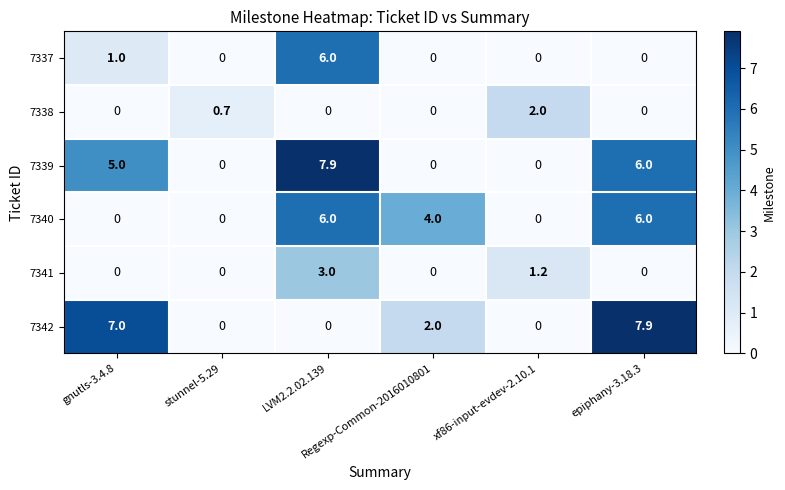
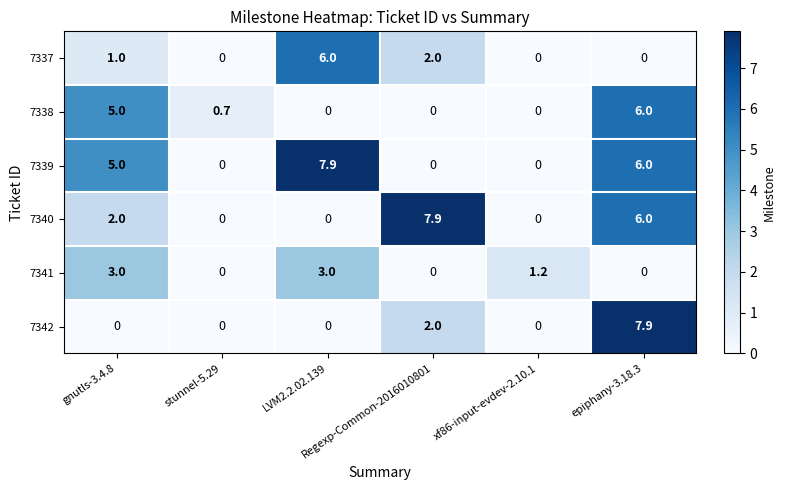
7337, Regexp-Common-2016010801: 0 -> 2.0
7338, gnutls-3.4.8: 0 -> 5.0
7338, xf86-input-evdev-2.10.1: 2.0 -> 0
7338, epiphany-3.18.3: 0 -> 6.0
7340, gnutls-3.4.8: 0 -> 2.0
7340, LVM2.2.02.139: 6.0 -> 0
7340, Regexp-Common-2016010801: 4.0 -> 7.9
7341, gnutls-3.4.8: 0 -> 3.0
7342, gnutls-3.4.8: 7.0 -> 0
